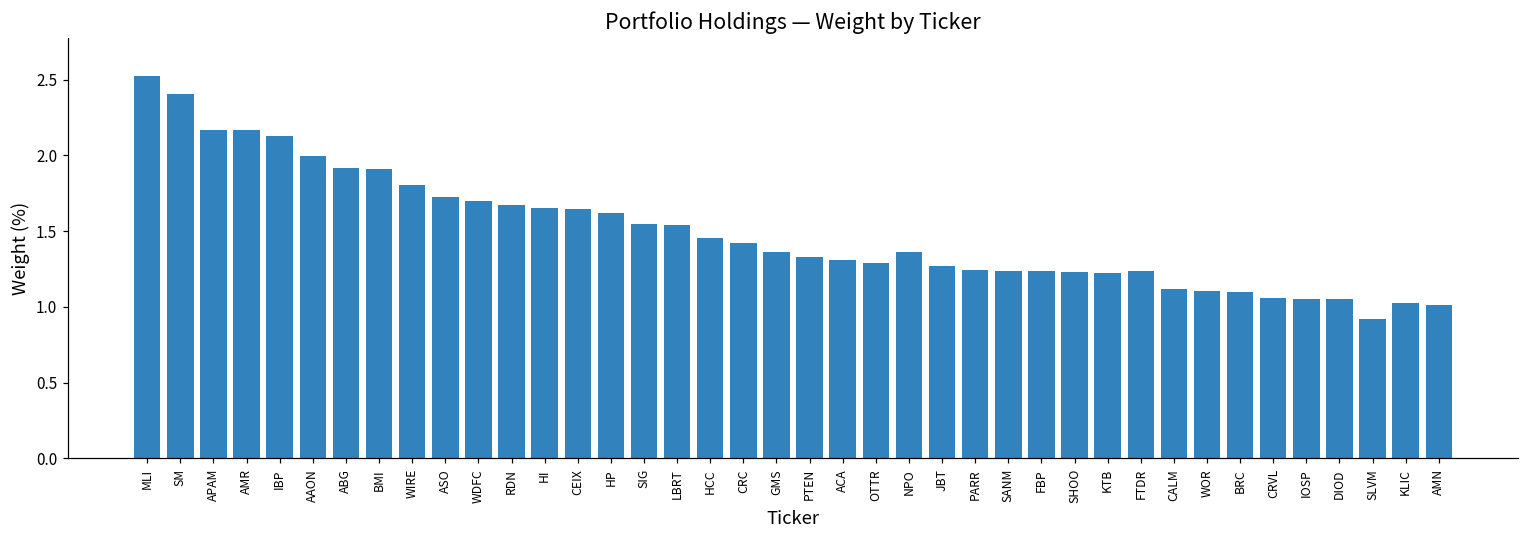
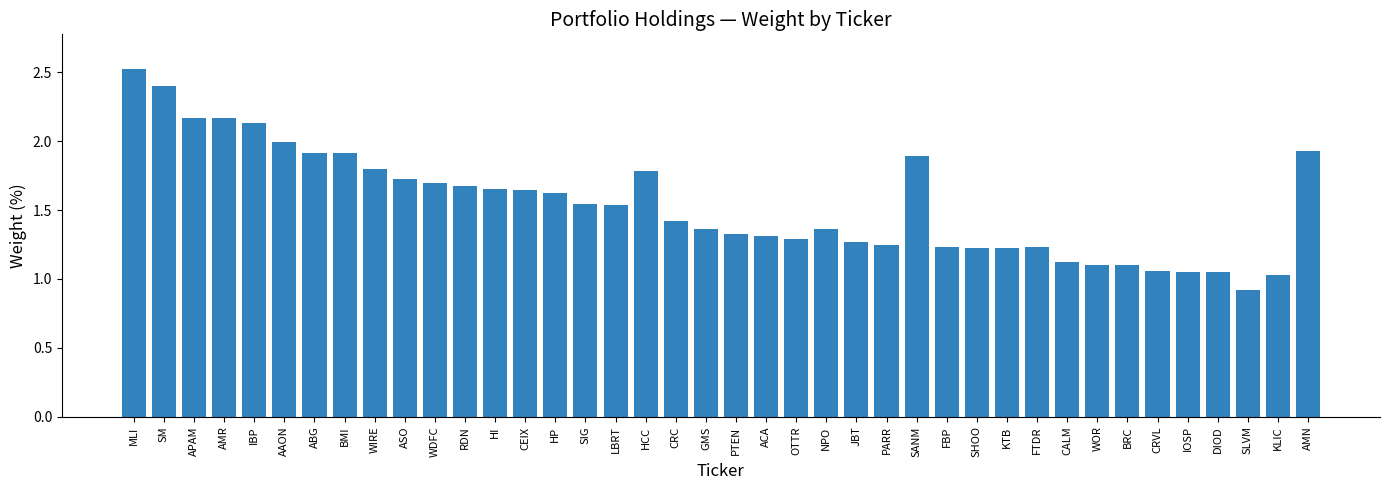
HCC: 1.45 -> 1.78
SANM: 1.24 -> 1.89
AMN: 1.01 -> 1.93
